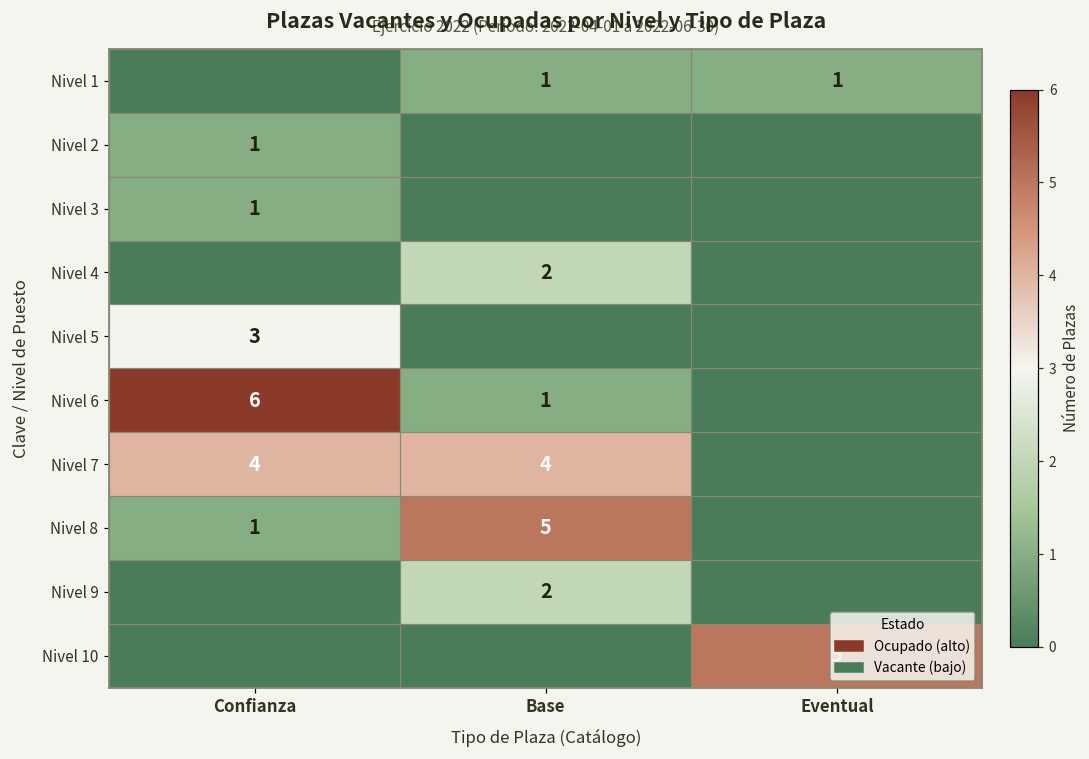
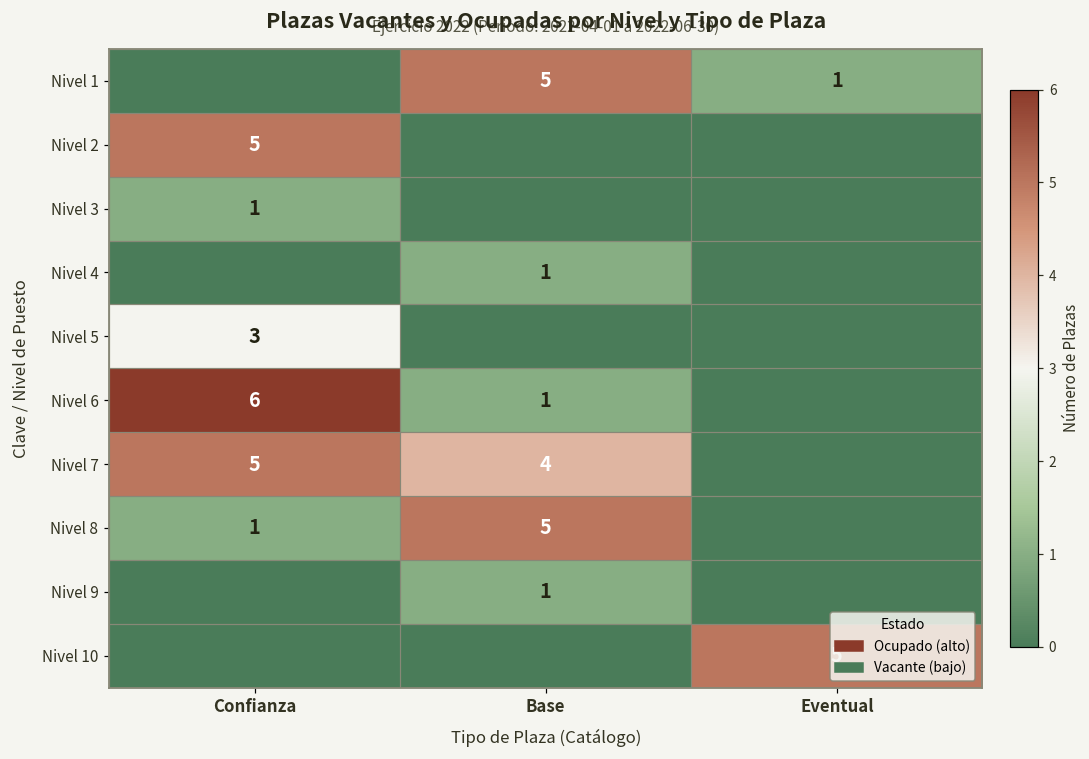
Nivel 1, Base: 1 -> 5
Nivel 2, Confianza: 1 -> 5
Nivel 4, Base: 2 -> 1
Nivel 7, Confianza: 4 -> 5
Nivel 9, Base: 2 -> 1
